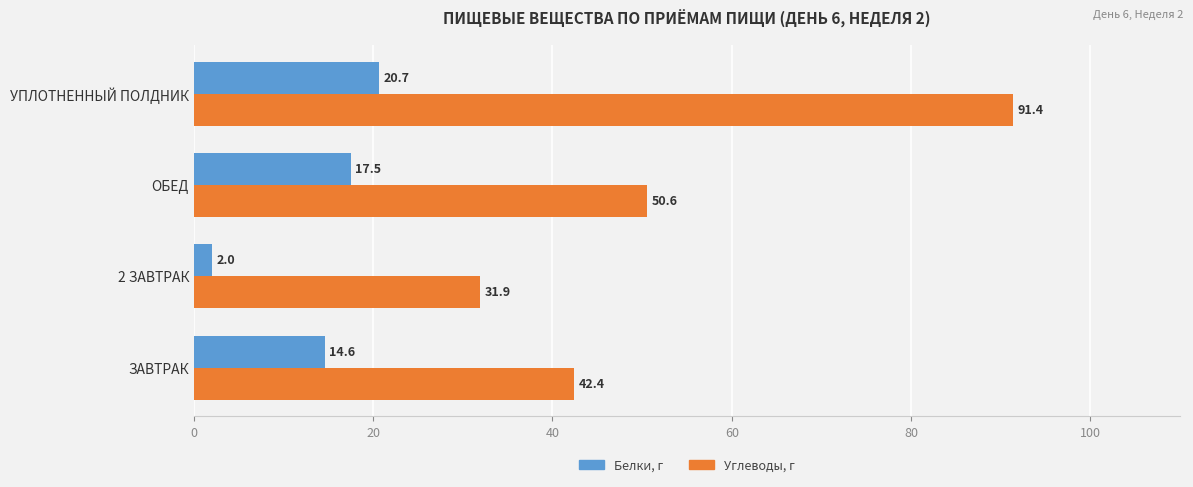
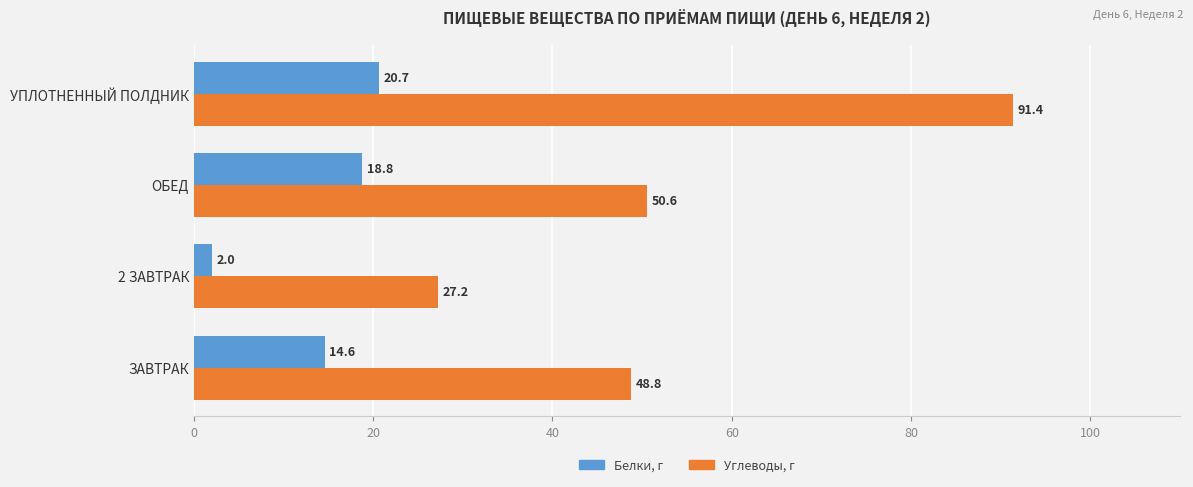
Белки, г, ОБЕД: 17.5 -> 18.8
Углеводы, г, 2 ЗАВТРАК: 31.9 -> 27.2
Углеводы, г, ЗАВТРАК: 42.4 -> 48.8
